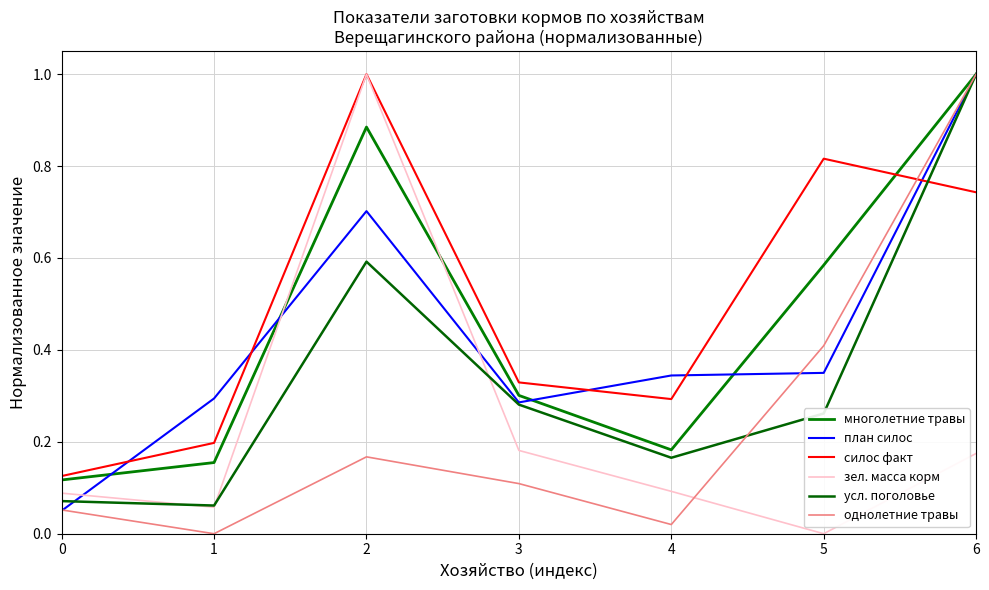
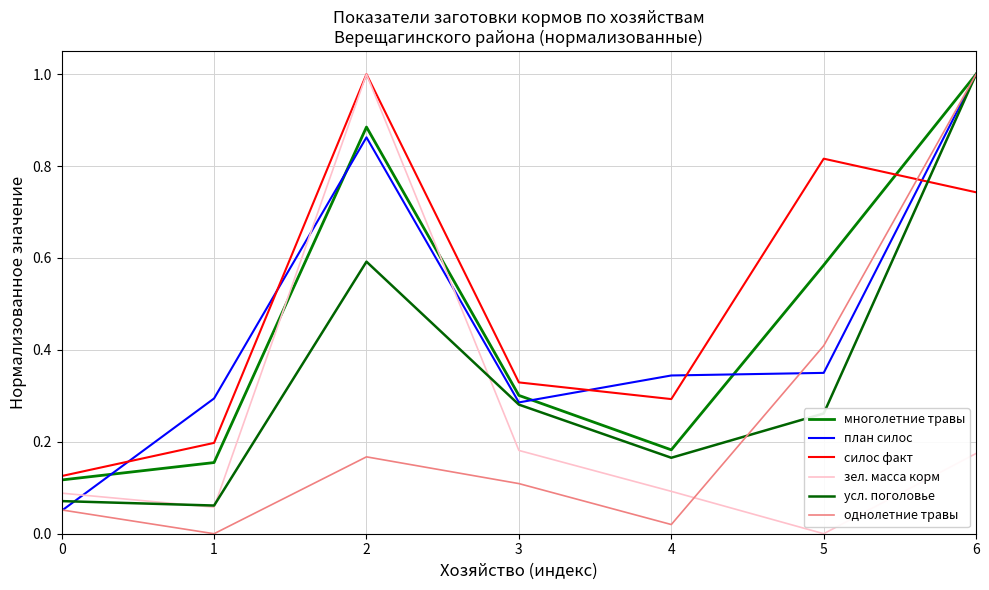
план силос, 2: 0.70 -> 0.86
